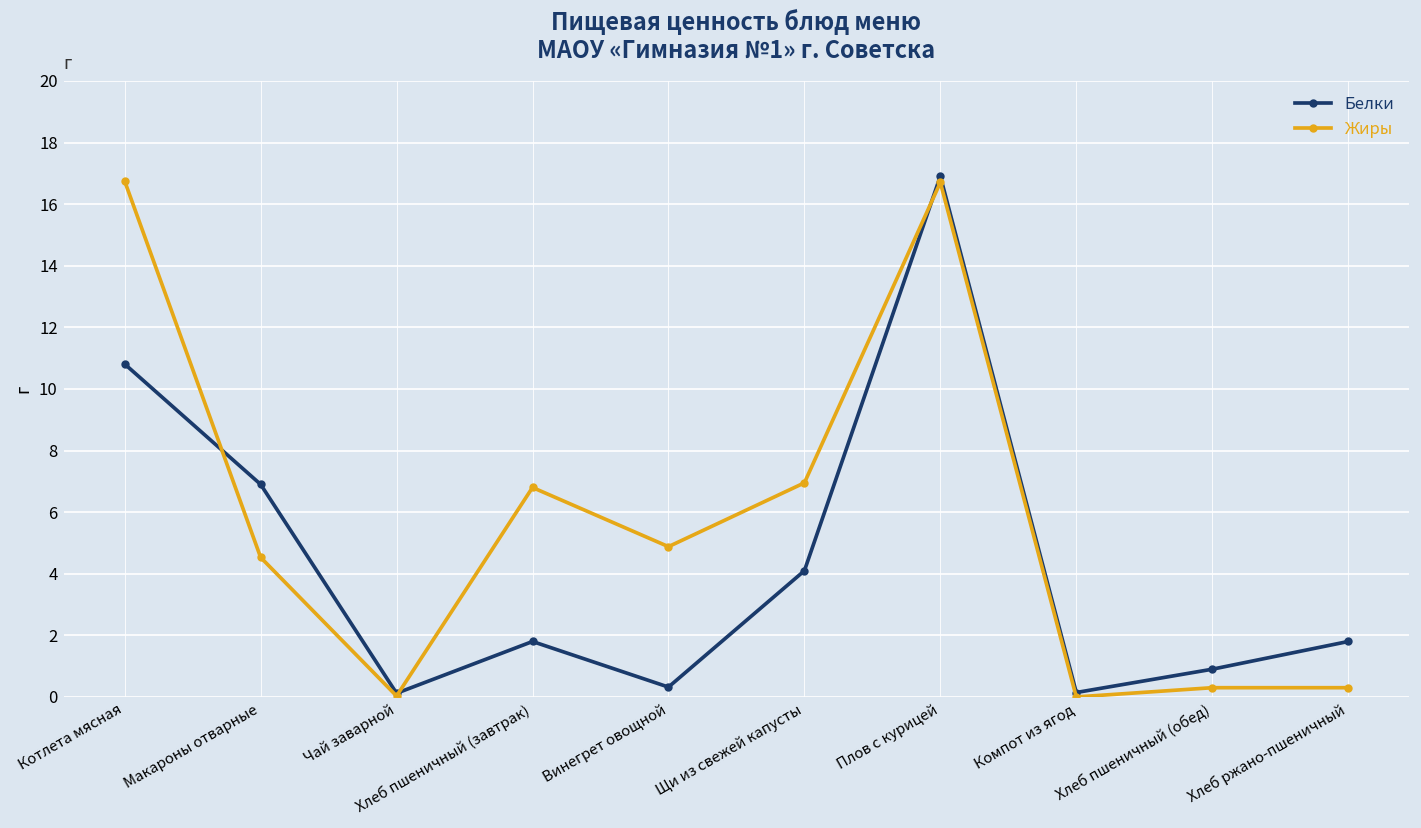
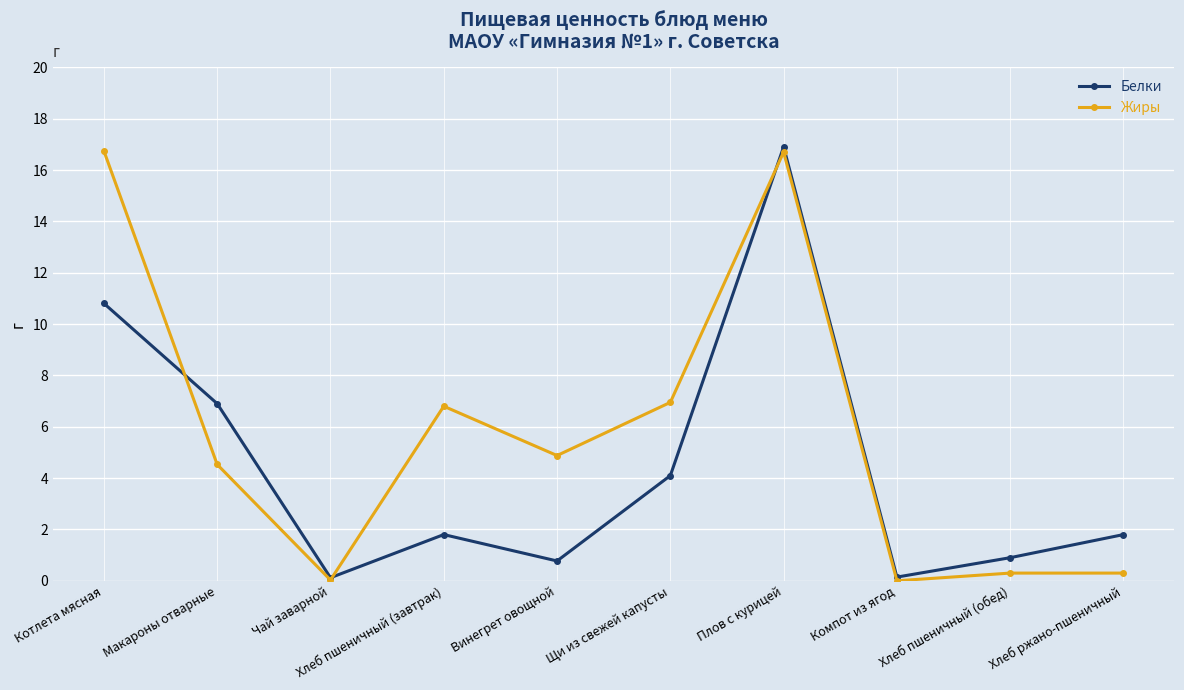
Белки, Винегрет овощной: 0.3 -> 0.8
